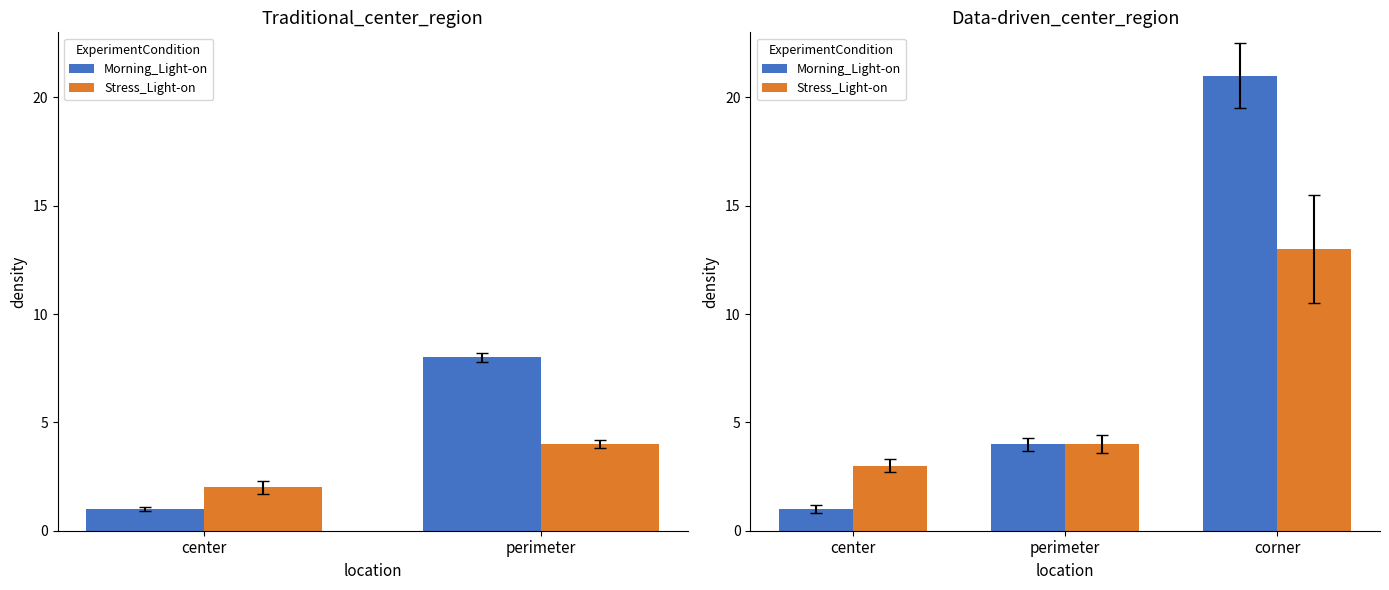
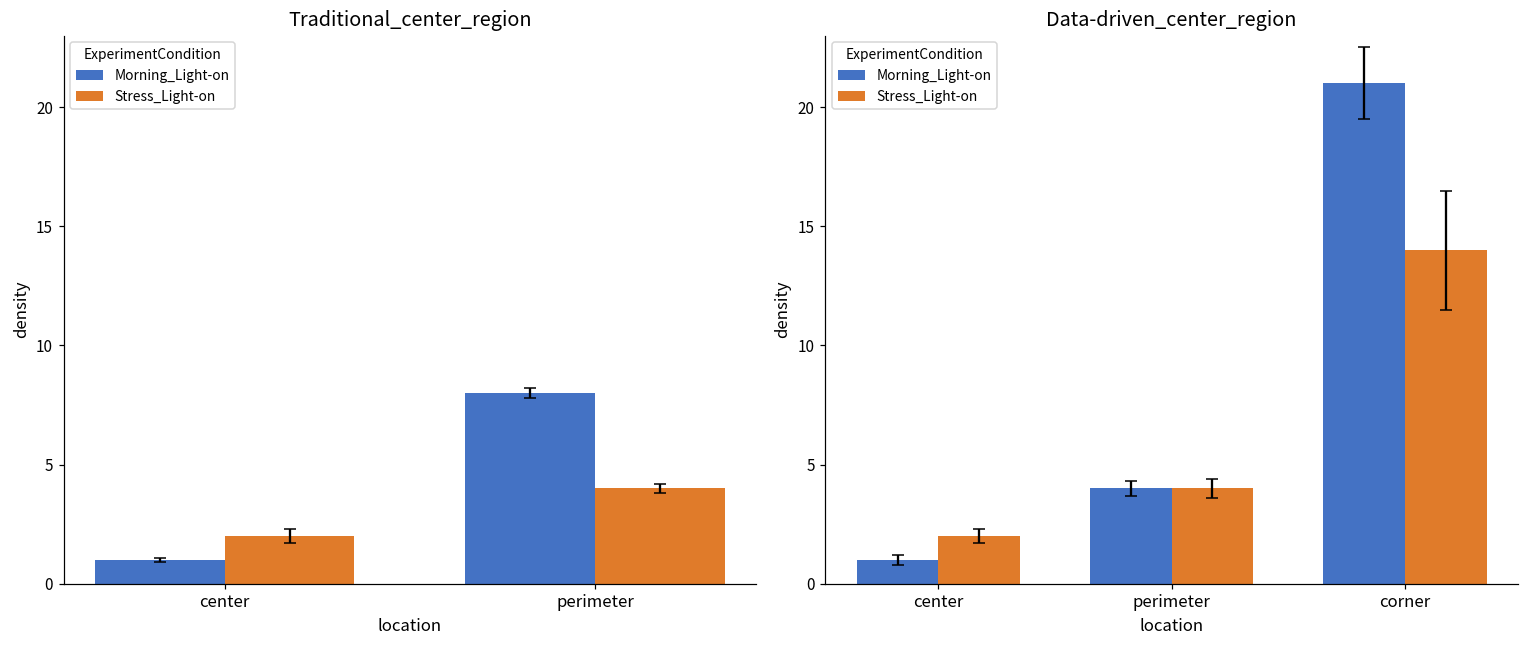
Data-driven_center_region, Stress_Light-on, center: 3 -> 2
Data-driven_center_region, Stress_Light-on, corner: 13 -> 14
